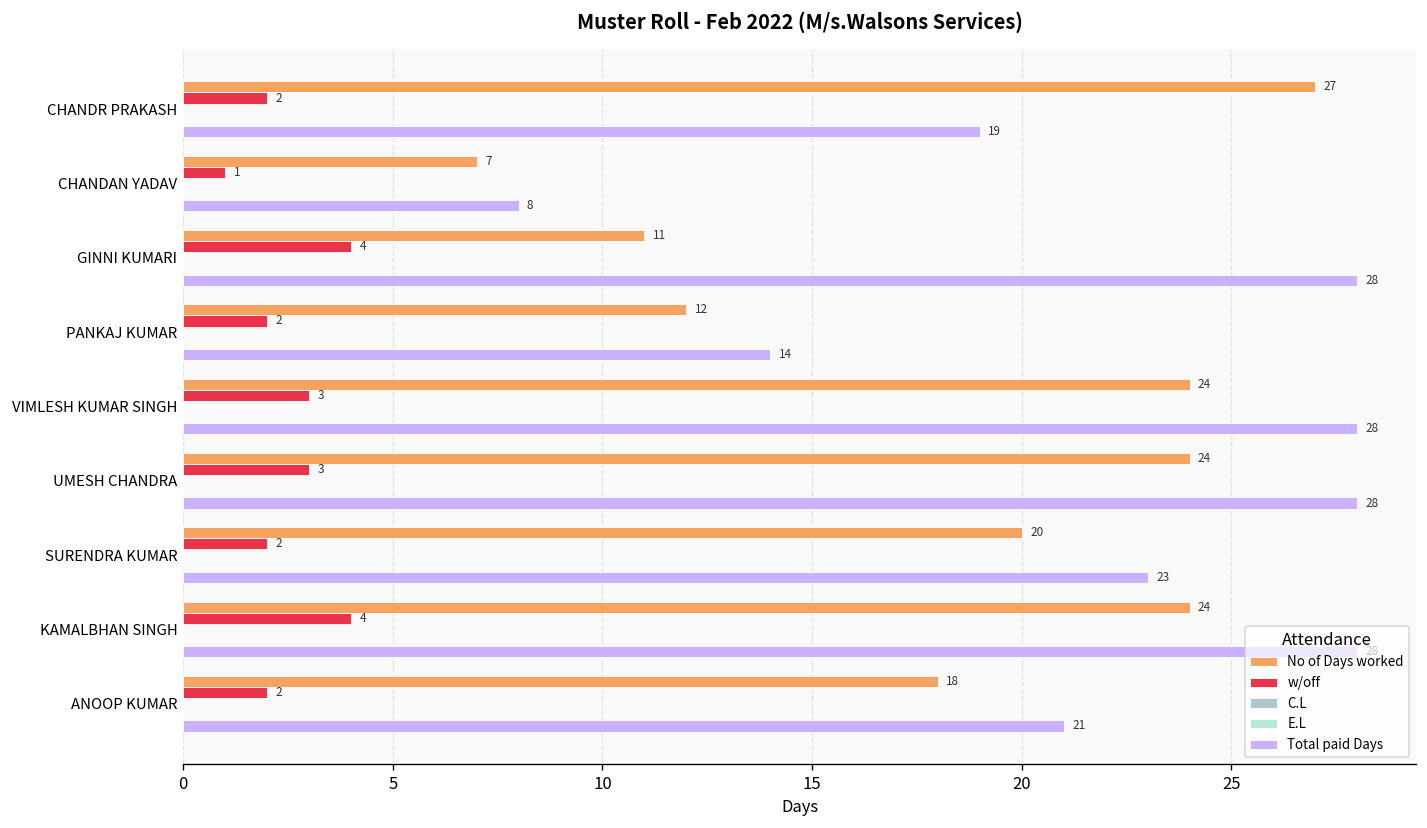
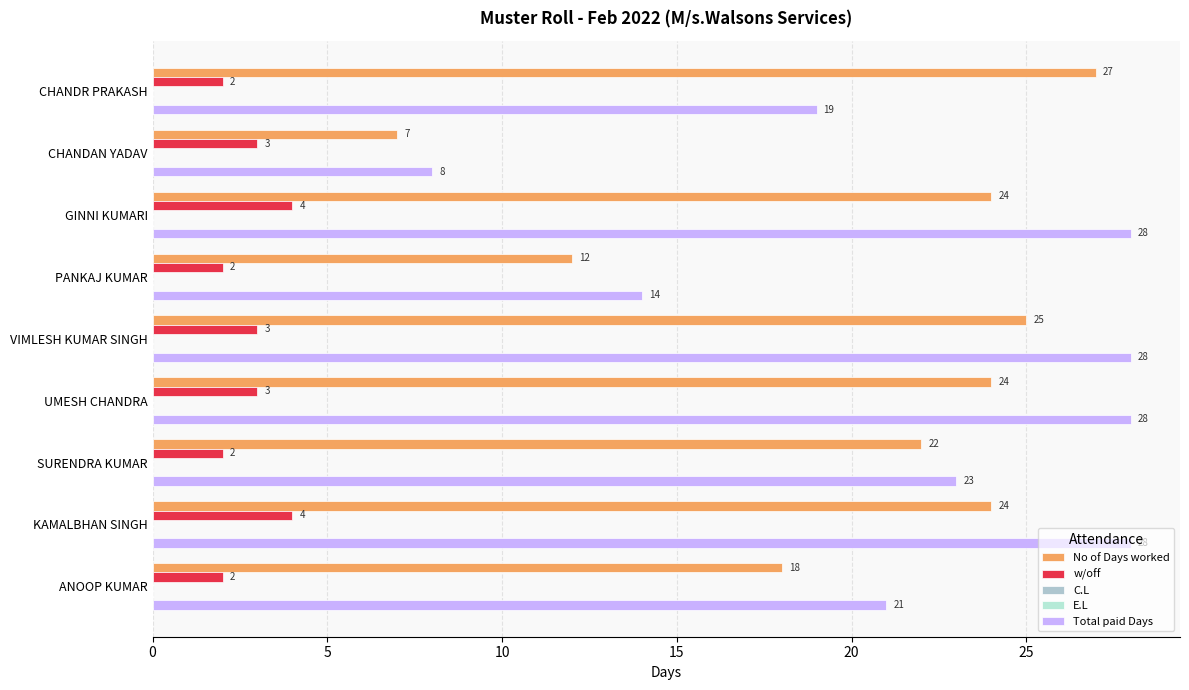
w/off, CHANDAN YADAV: 1 -> 3
No of Days worked, GINNI KUMARI: 11 -> 24
No of Days worked, VIMLESH KUMAR SINGH: 24 -> 25
No of Days worked, SURENDRA KUMAR: 20 -> 22
